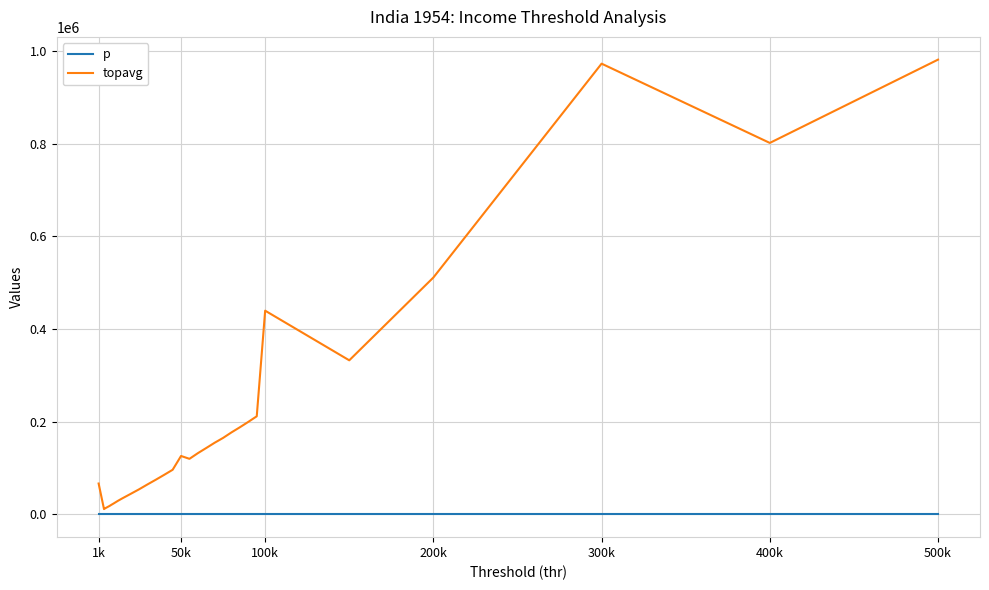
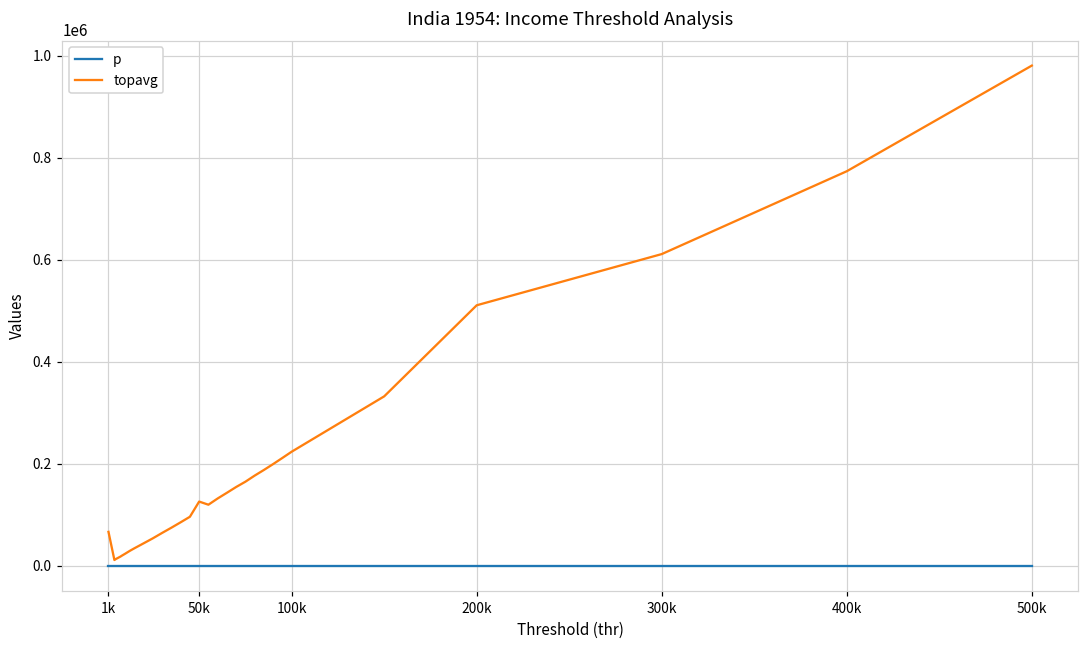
topavg, 100k: 440000 -> 220000
topavg, 300k: 970000 -> 610000
topavg, 400k: 800000 -> 770000
